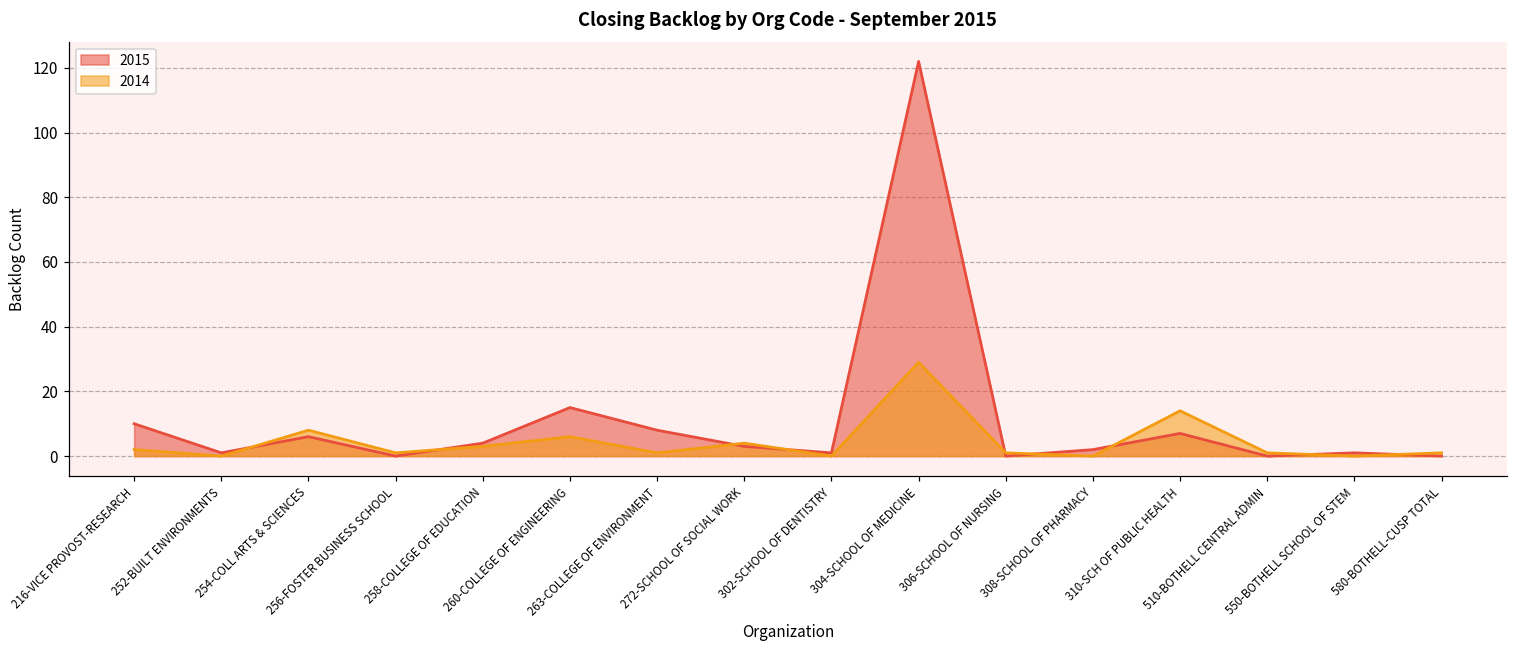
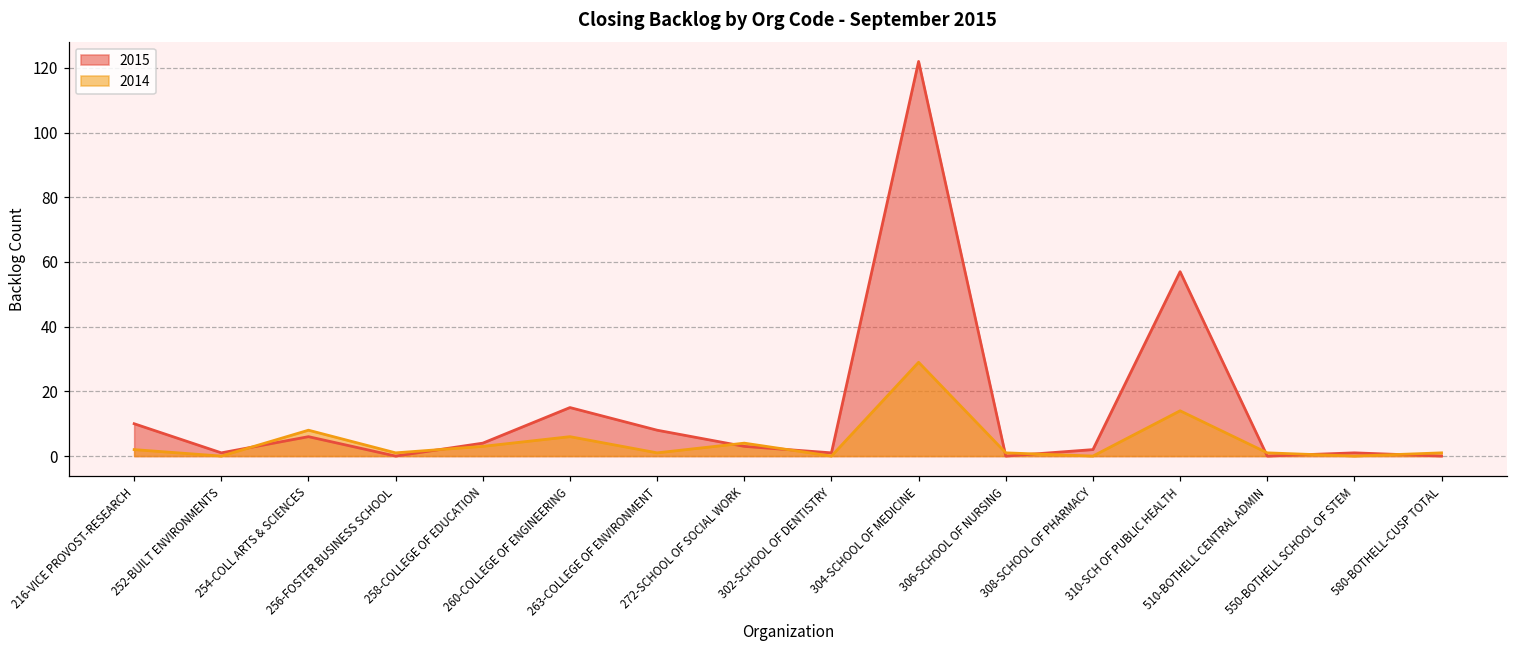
2015, 310-SCH OF PUBLIC HEALTH: 7 -> 57
